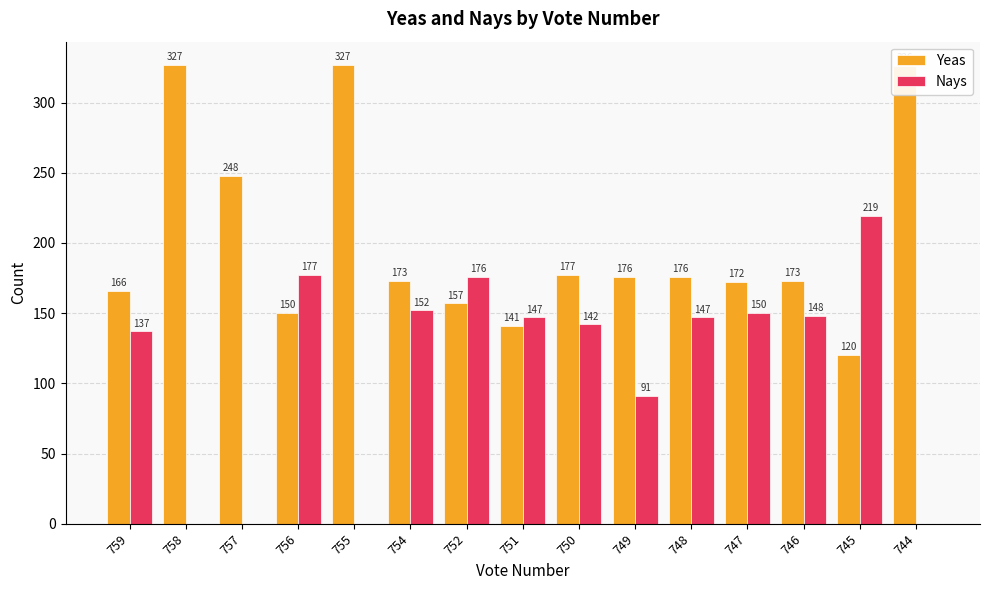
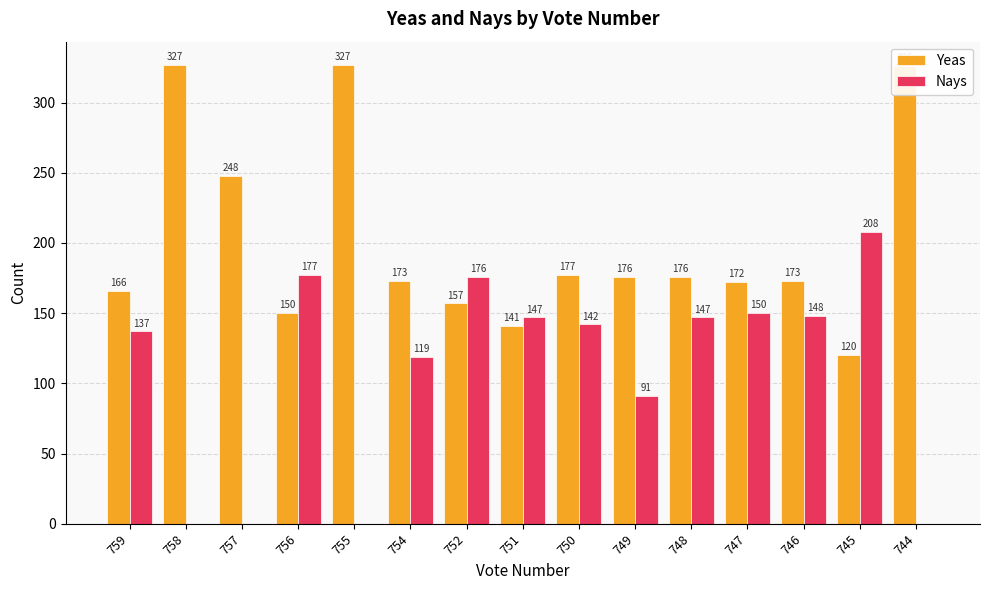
Nays, 754: 152 -> 119
Nays, 745: 219 -> 208
